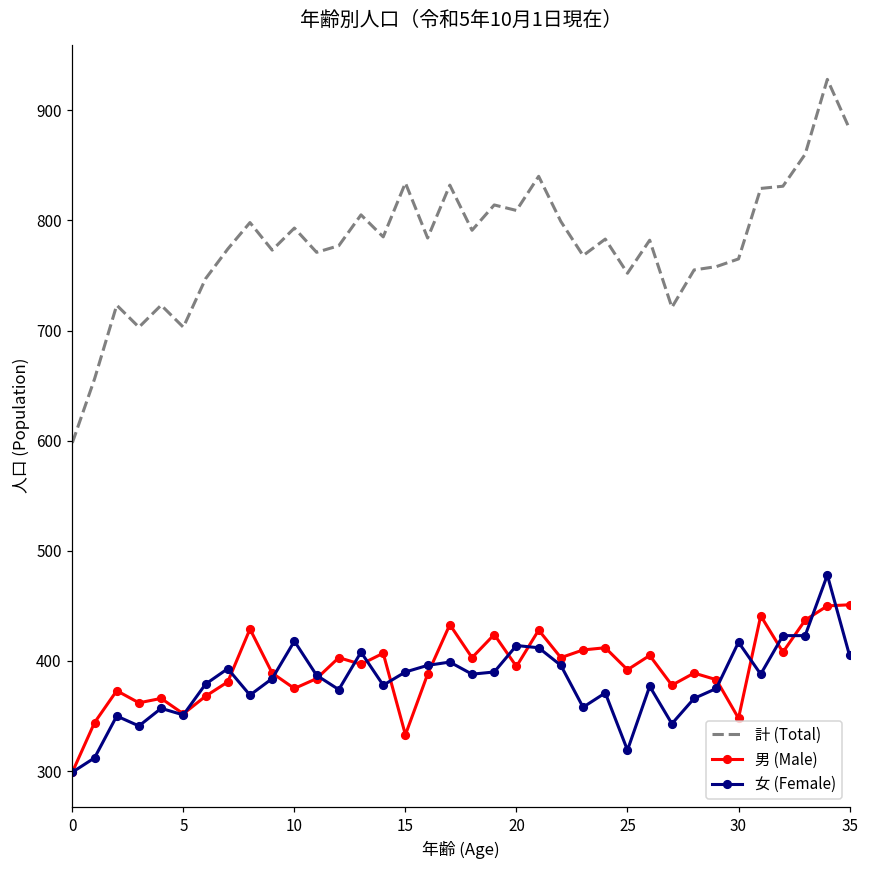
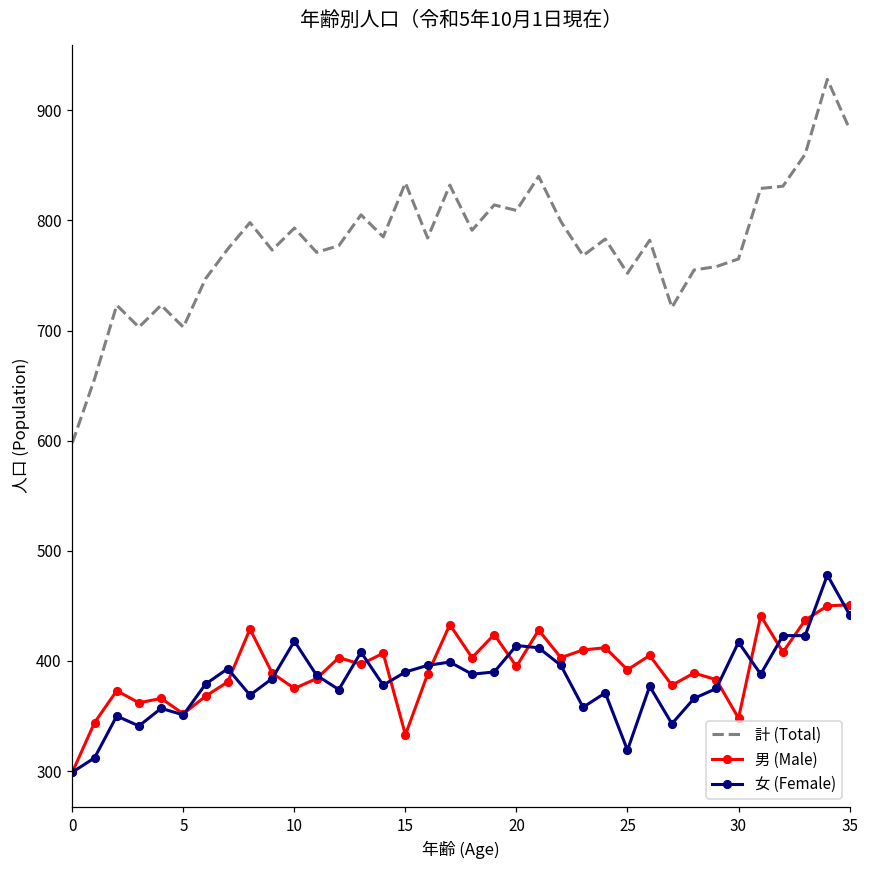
女 (Female), 35: 405 -> 442
